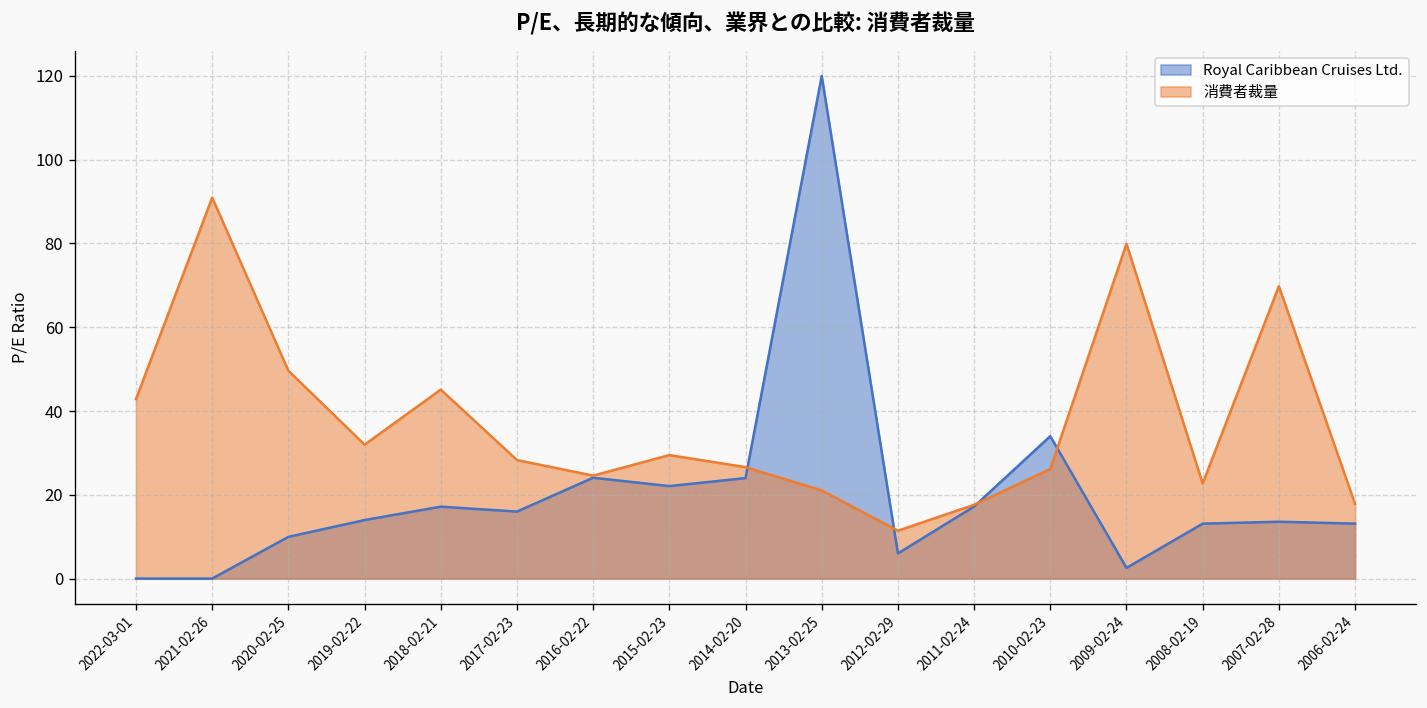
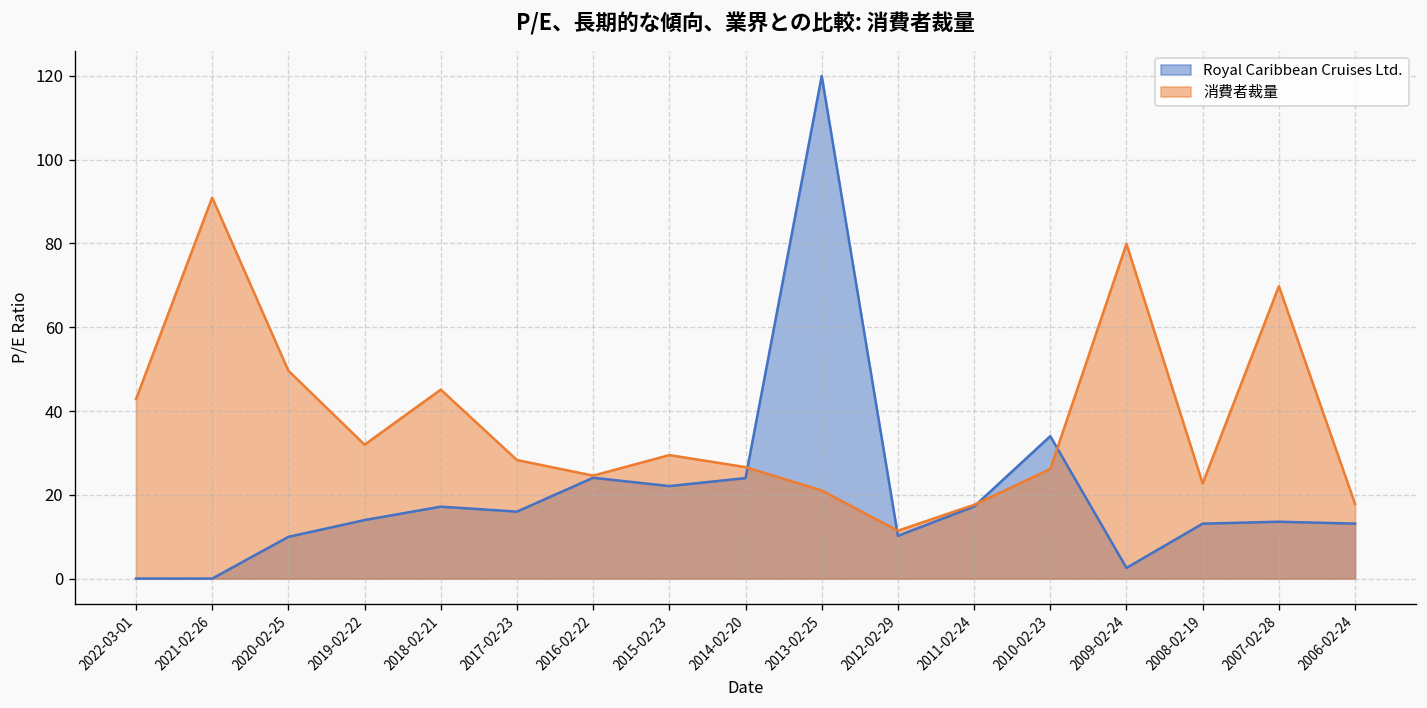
Royal Caribbean Cruises Ltd., 2012-02-29: 6 -> 10
